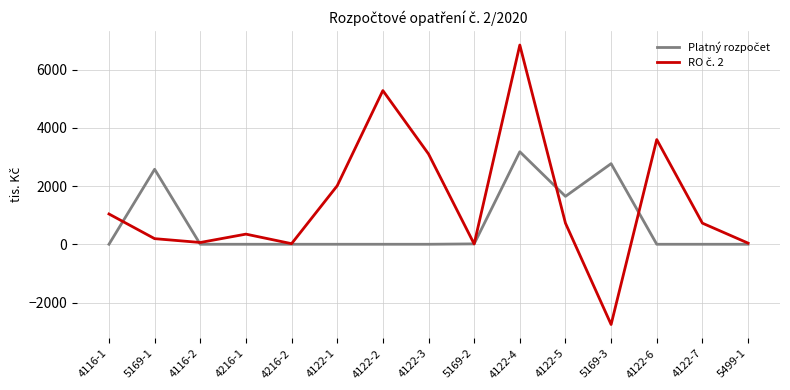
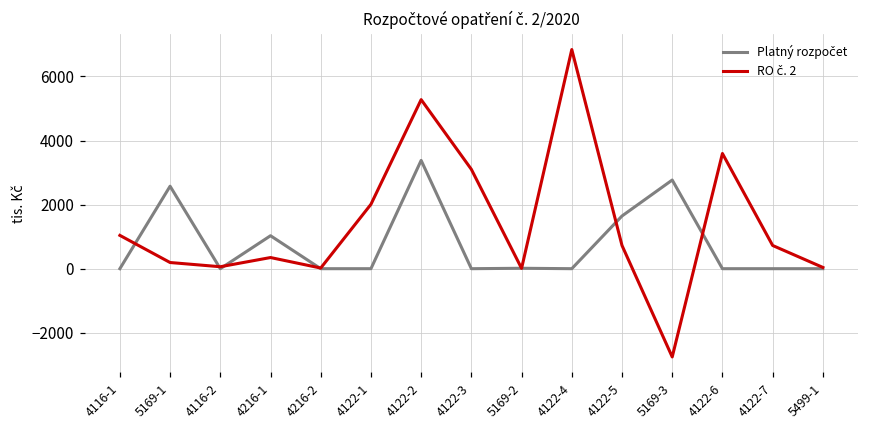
Platný rozpočet, 4216-1: 0 -> 1000
Platný rozpočet, 4122-2: 0 -> 3400
Platný rozpočet, 4122-4: 3200 -> 0
